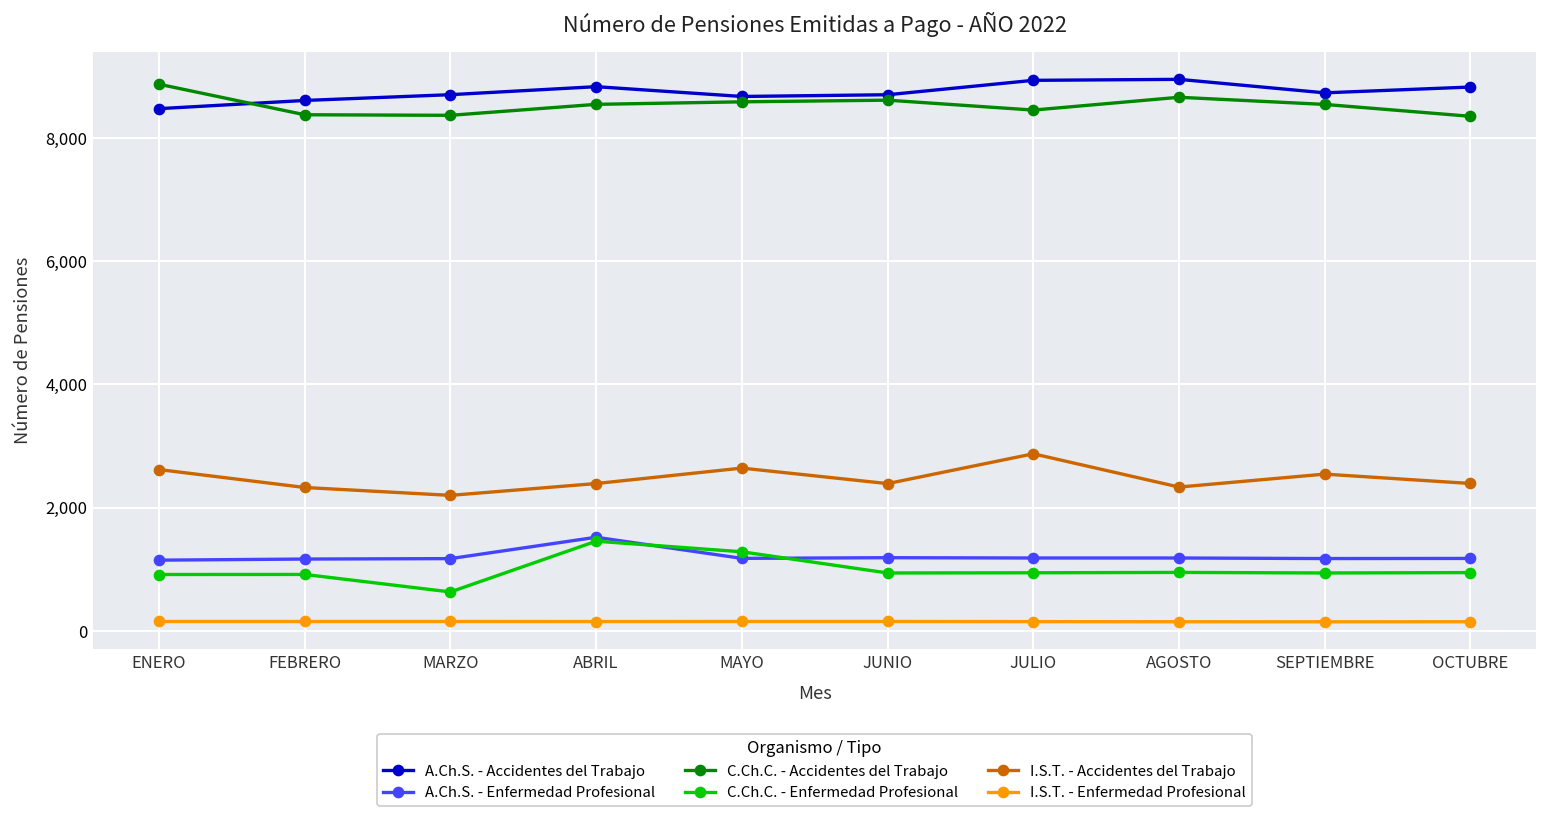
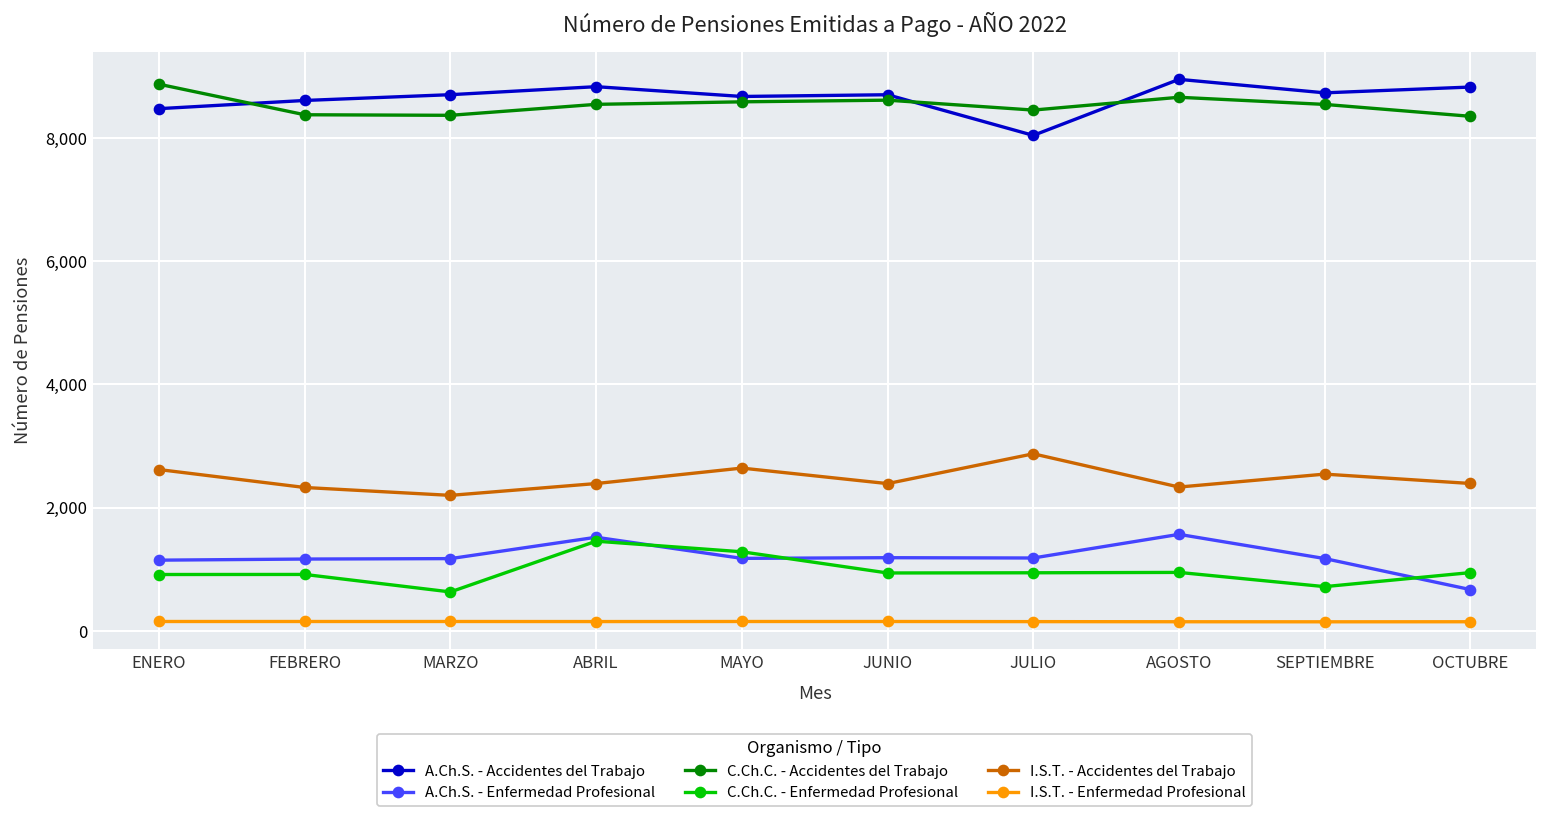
A.Ch.S. - Accidentes del Trabajo, JULIO: 8,900 -> 8,000
A.Ch.S. - Enfermedad Profesional, AGOSTO: 1,200 -> 1,600
C.Ch.C. - Enfermedad Profesional, SEPTIEMBRE: 900 -> 700
A.Ch.S. - Enfermedad Profesional, OCTUBRE: 1,200 -> 700
